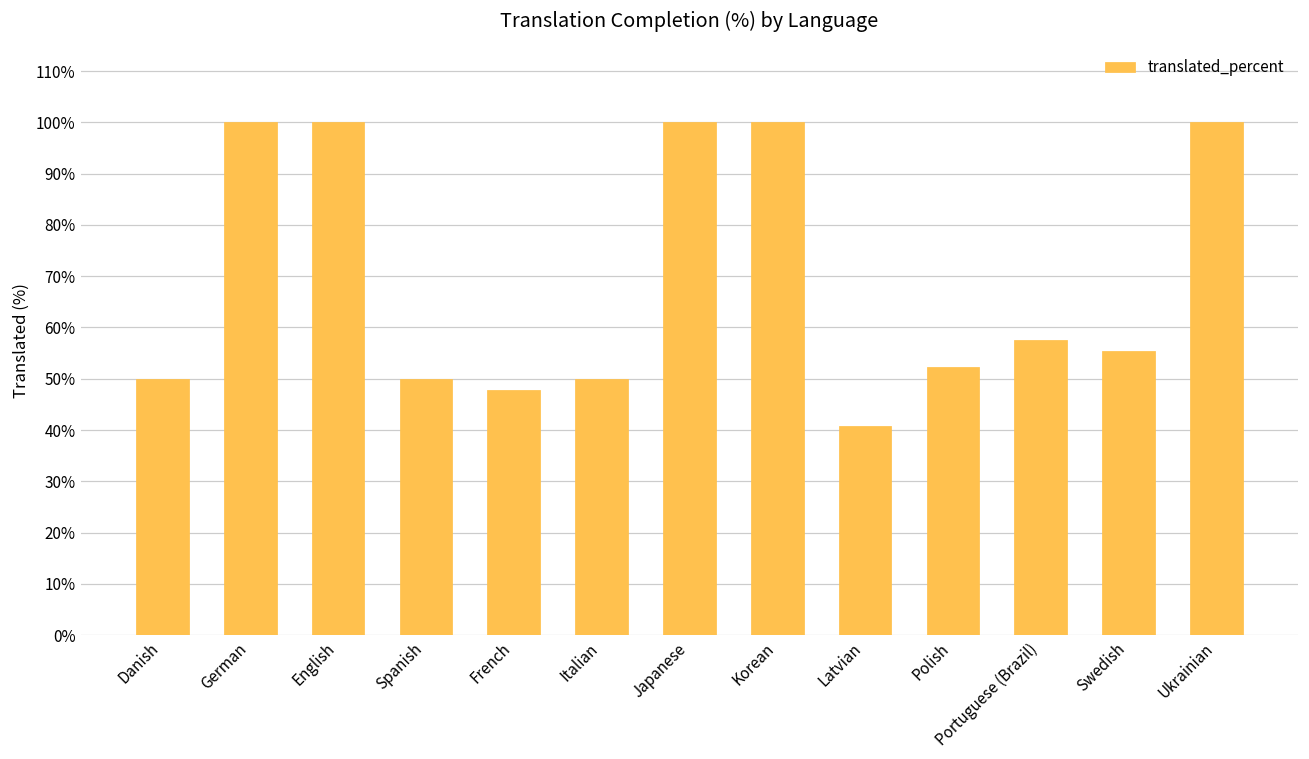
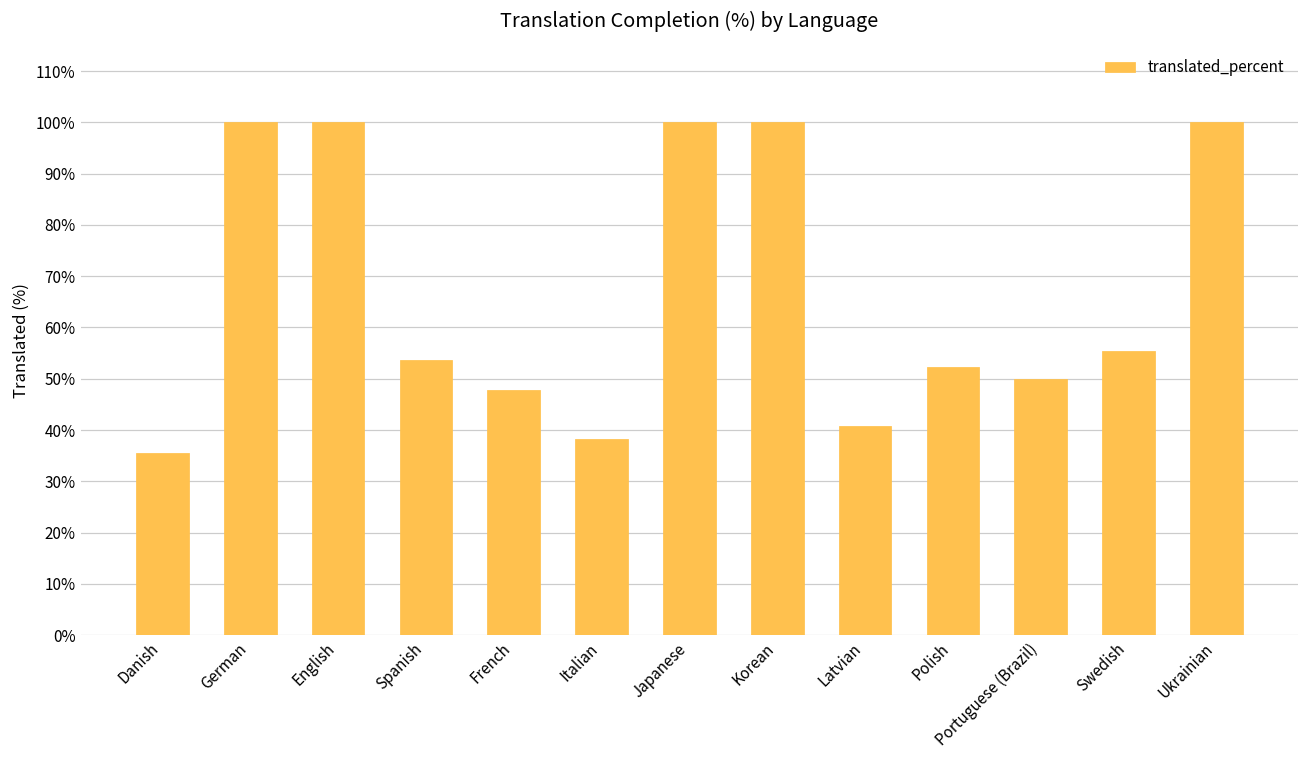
Danish: 50% -> 36%
Spanish: 50% -> 54%
Italian: 50% -> 38%
Portuguese (Brazil): 58% -> 50%
